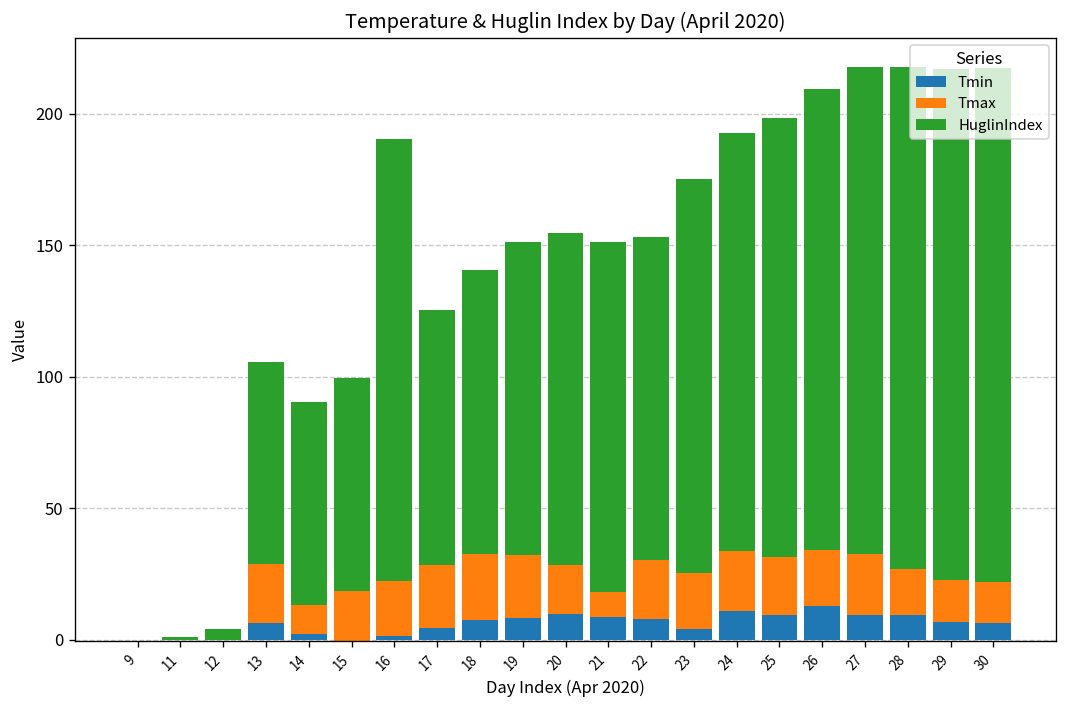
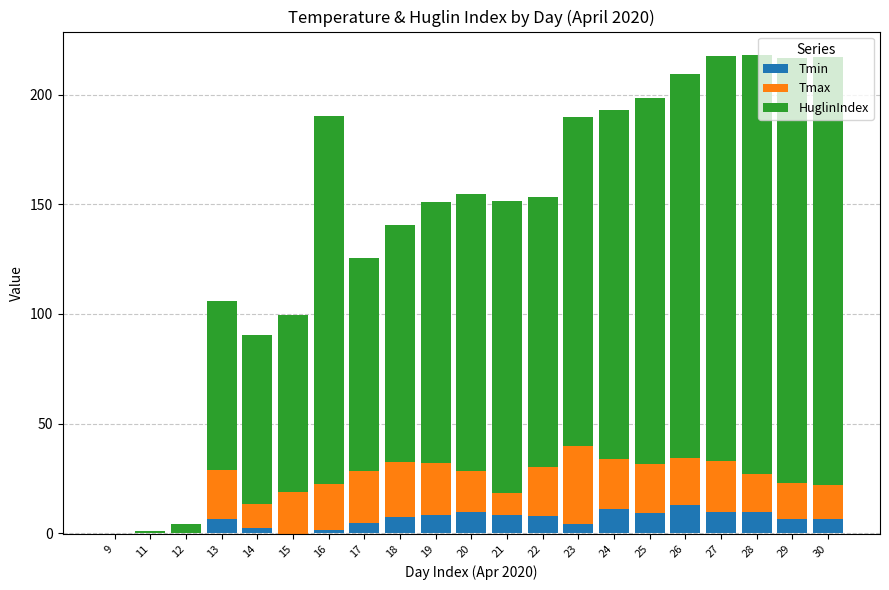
Tmax, 23: 21 -> 36
